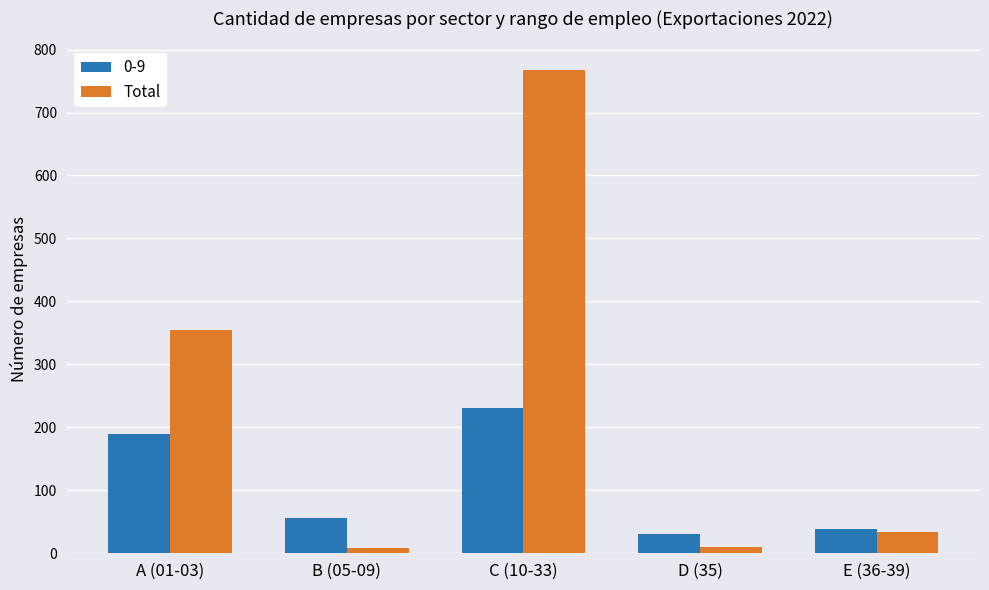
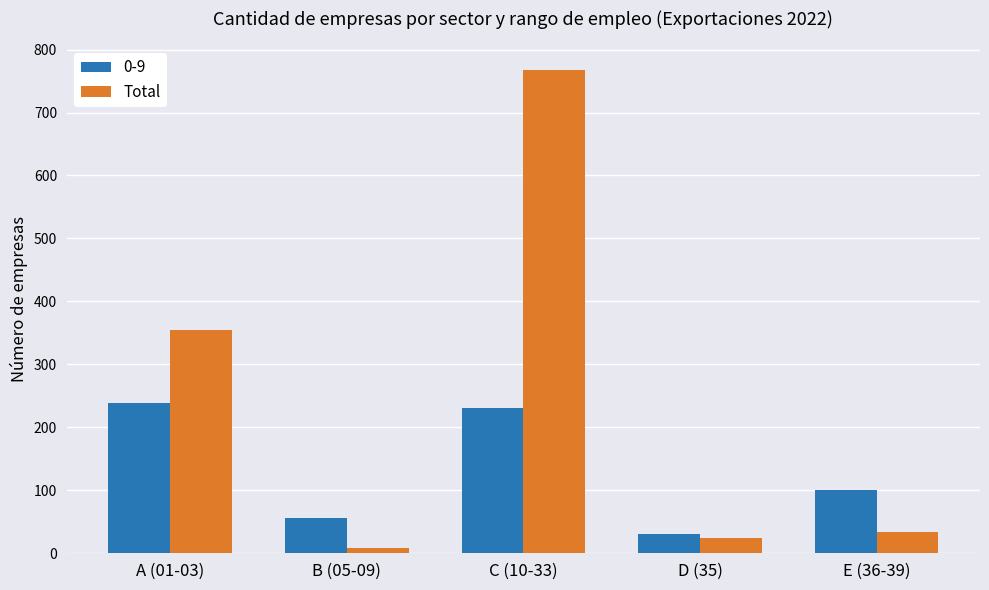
0-9, A (01-03): 190 -> 240
Total, D (35): 10 -> 20
0-9, E (36-39): 40 -> 100
